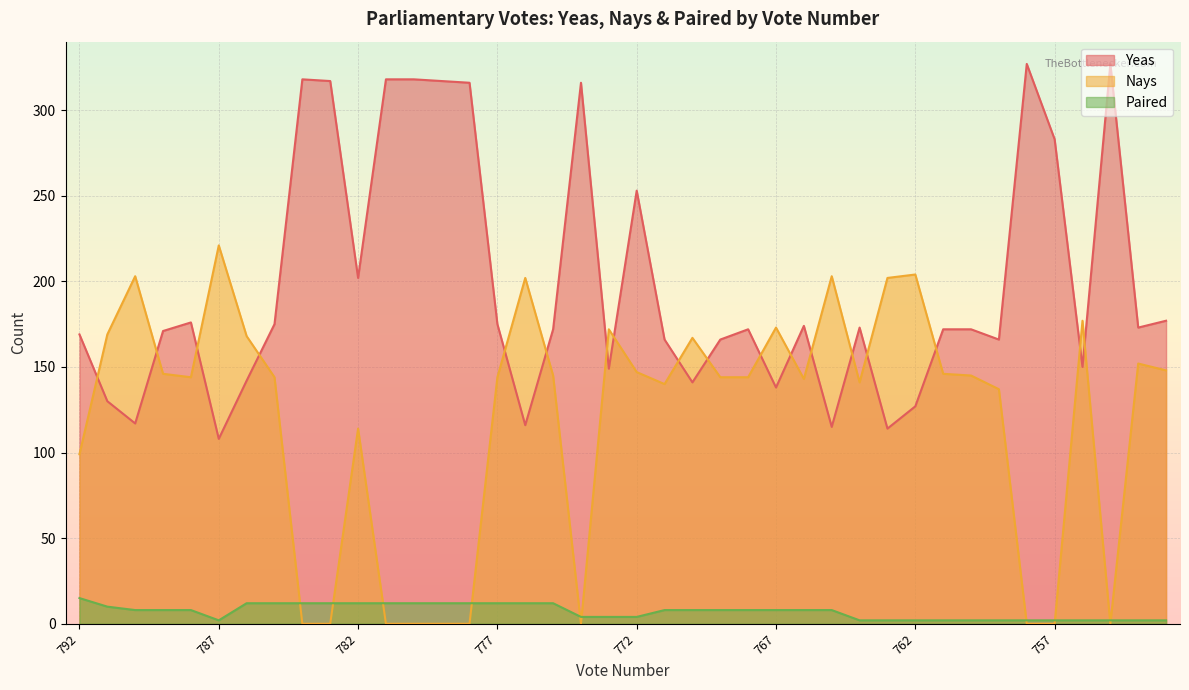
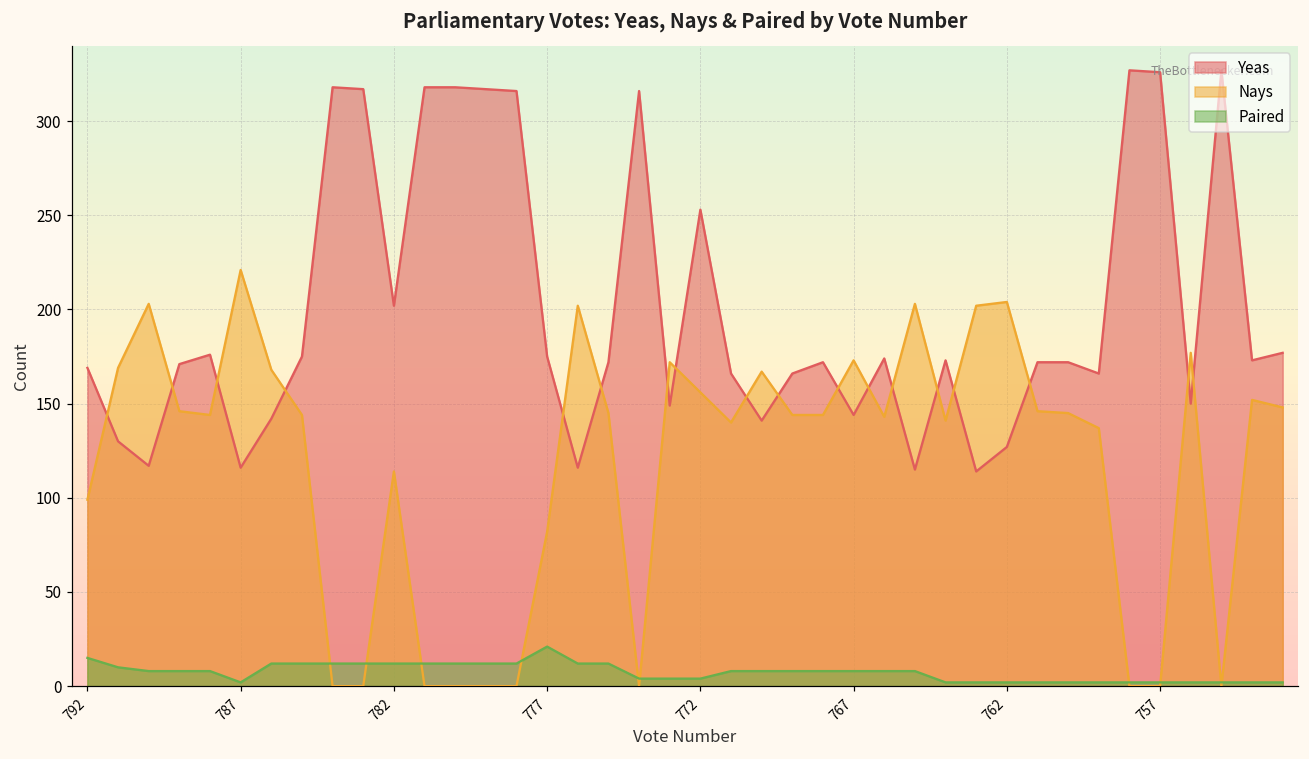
Yeas, 787: 108 -> 116
Nays, 777: 144 -> 82
Paired, 777: 12 -> 21
Nays, 772: 147 -> 156
Yeas, 767: 138 -> 144
Yeas, 757: 283 -> 326
